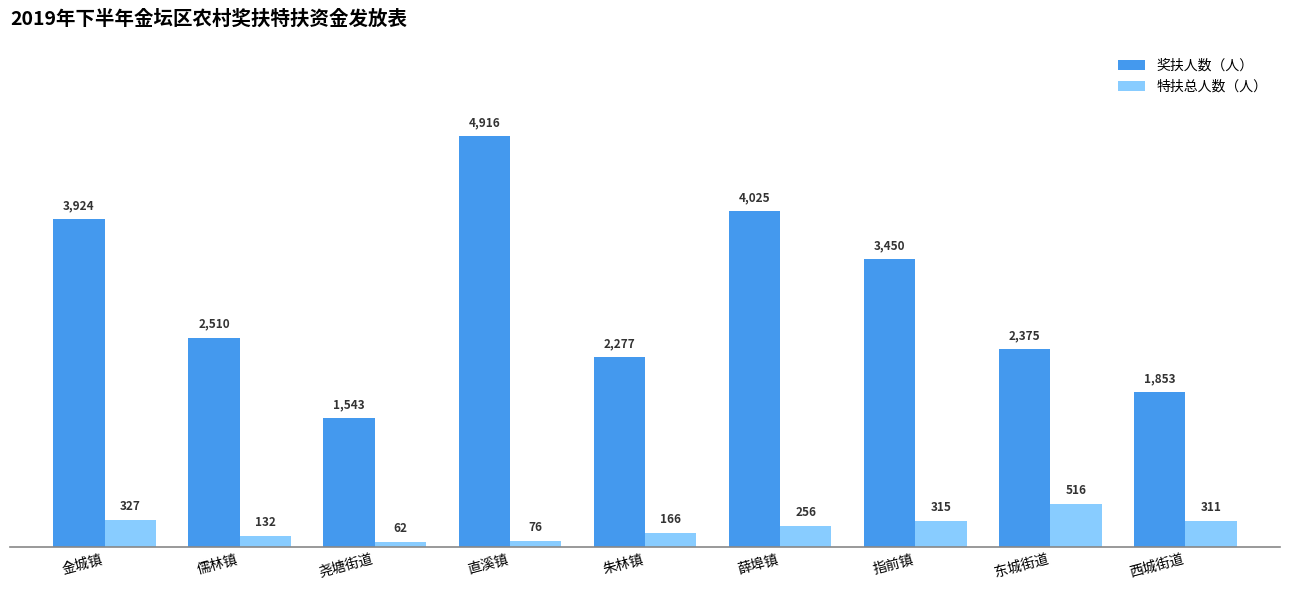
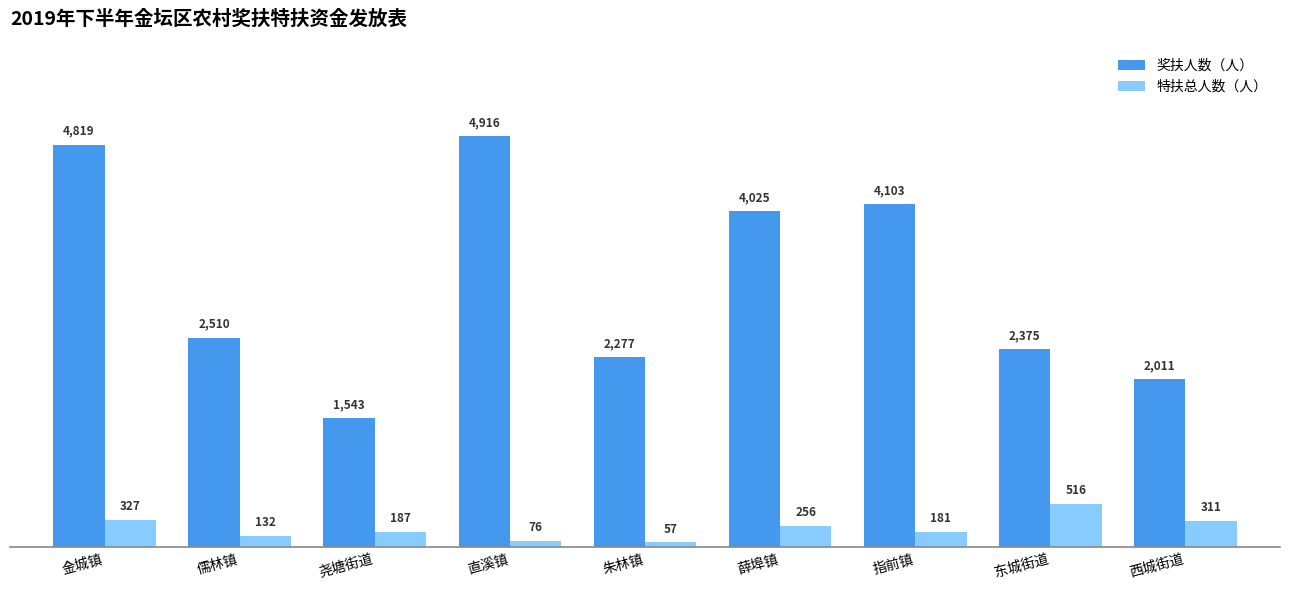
奖扶人数（人）, 金城镇: 3,924 -> 4,819
特扶总人数（人）, 尧塘街道: 62 -> 187
特扶总人数（人）, 朱林镇: 166 -> 57
奖扶人数（人）, 指前镇: 3,450 -> 4,103
特扶总人数（人）, 指前镇: 315 -> 181
奖扶人数（人）, 西城街道: 1,853 -> 2,011
